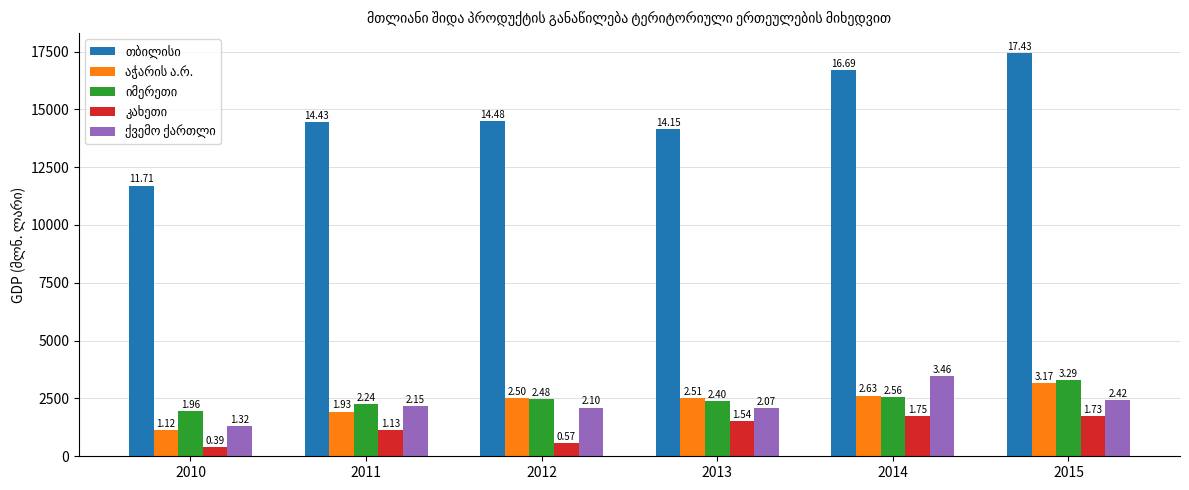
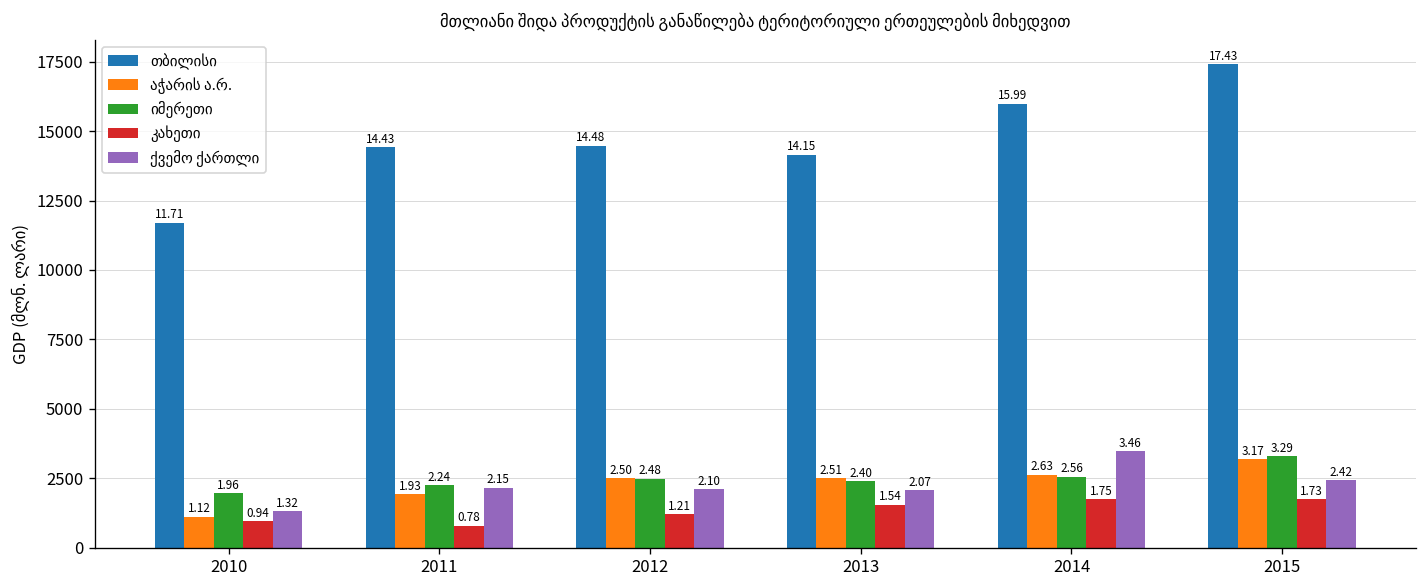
კახეთი, 2010: 0.39 -> 0.94
კახეთი, 2011: 1.13 -> 0.78
კახეთი, 2012: 0.57 -> 1.21
თბილისი, 2014: 16.69 -> 15.99
